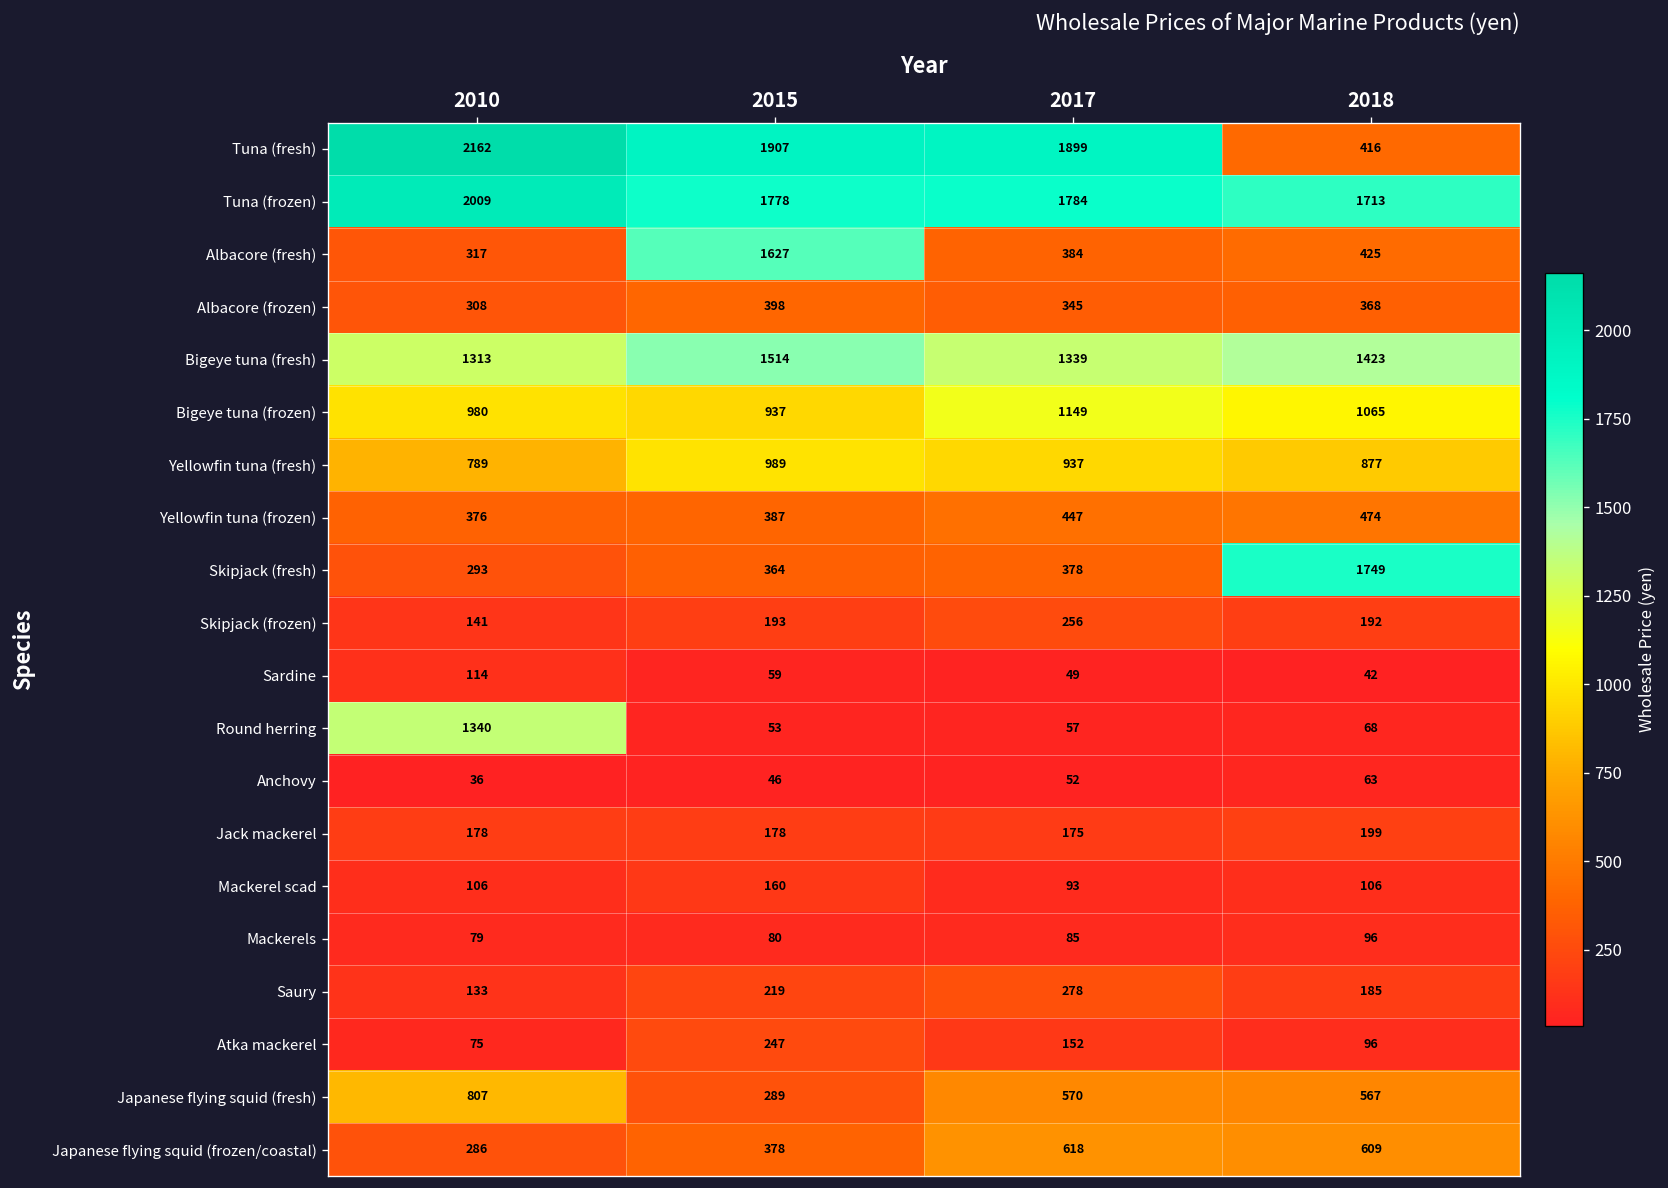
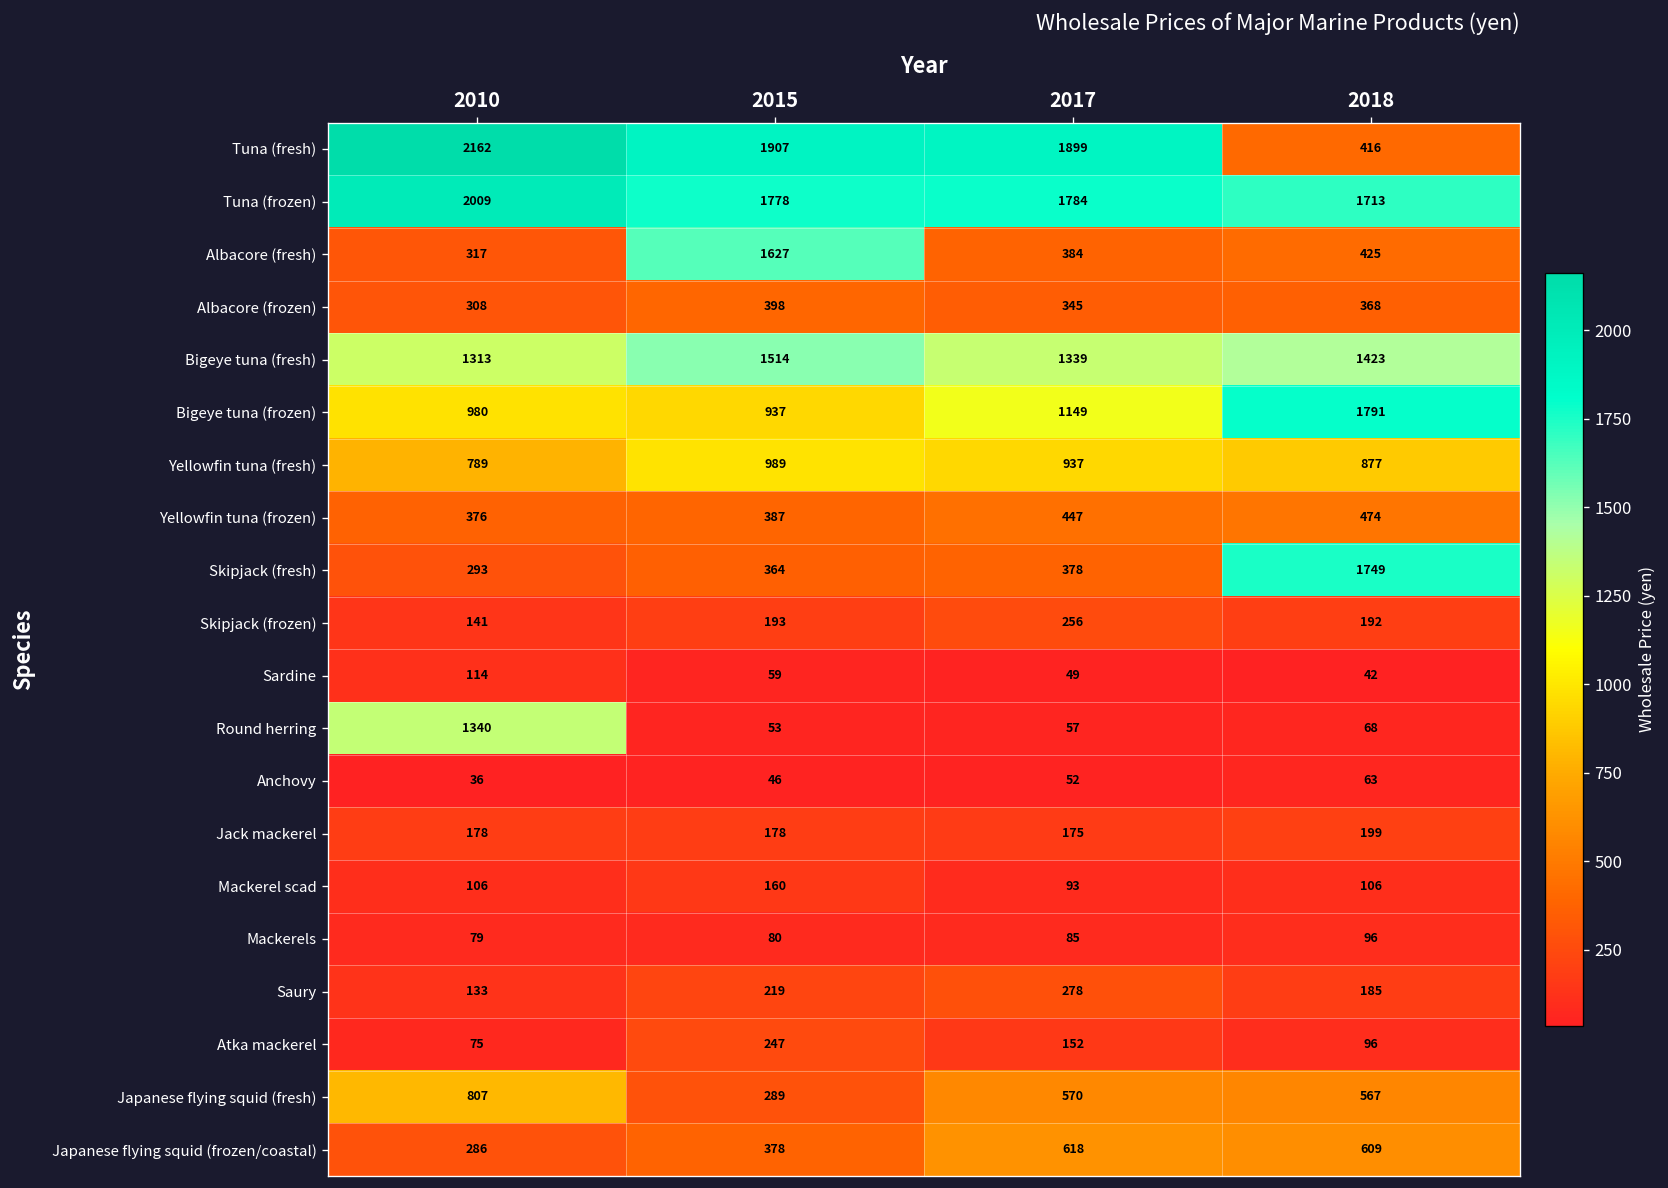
Bigeye tuna (frozen), 2018: 1065 -> 1791
